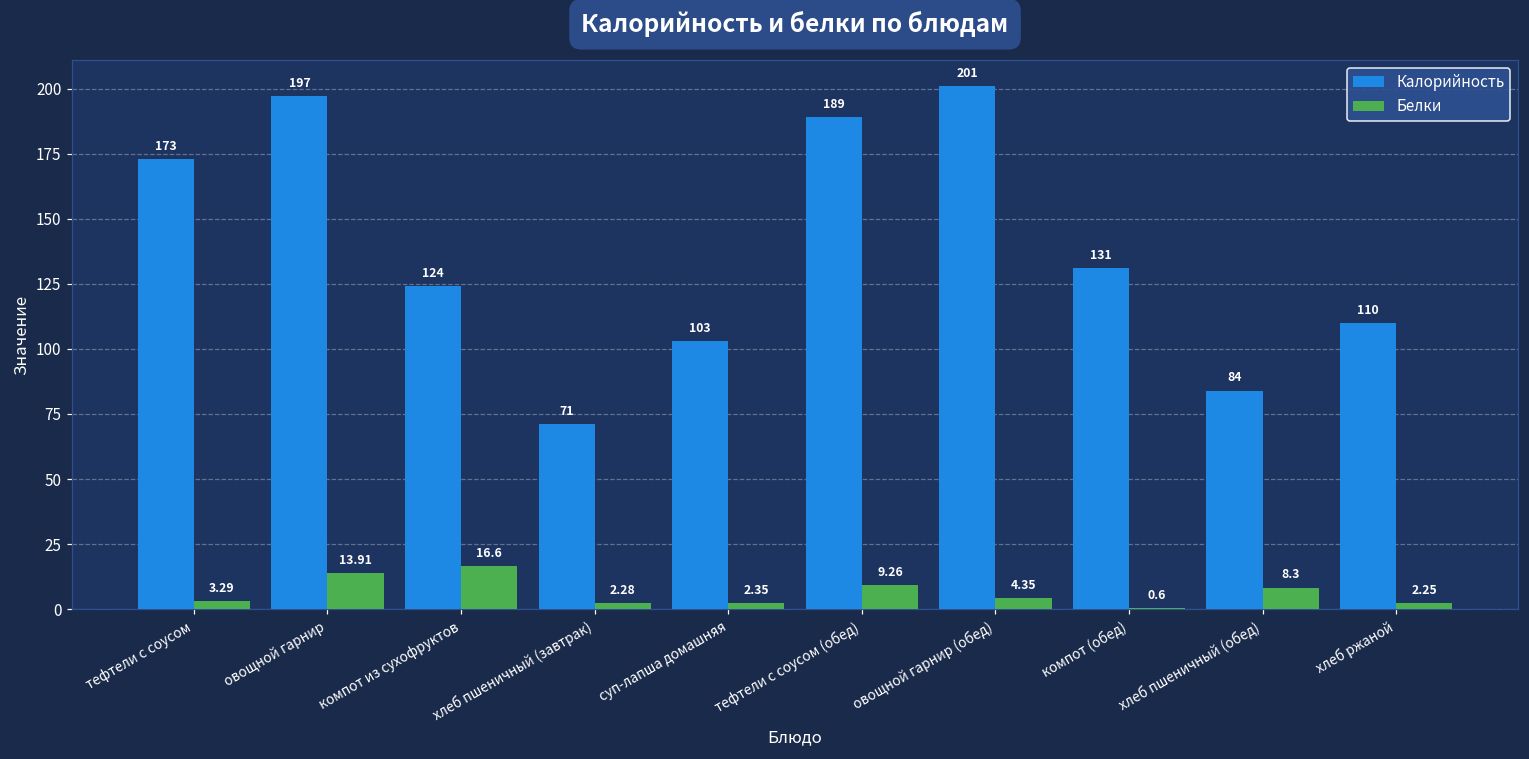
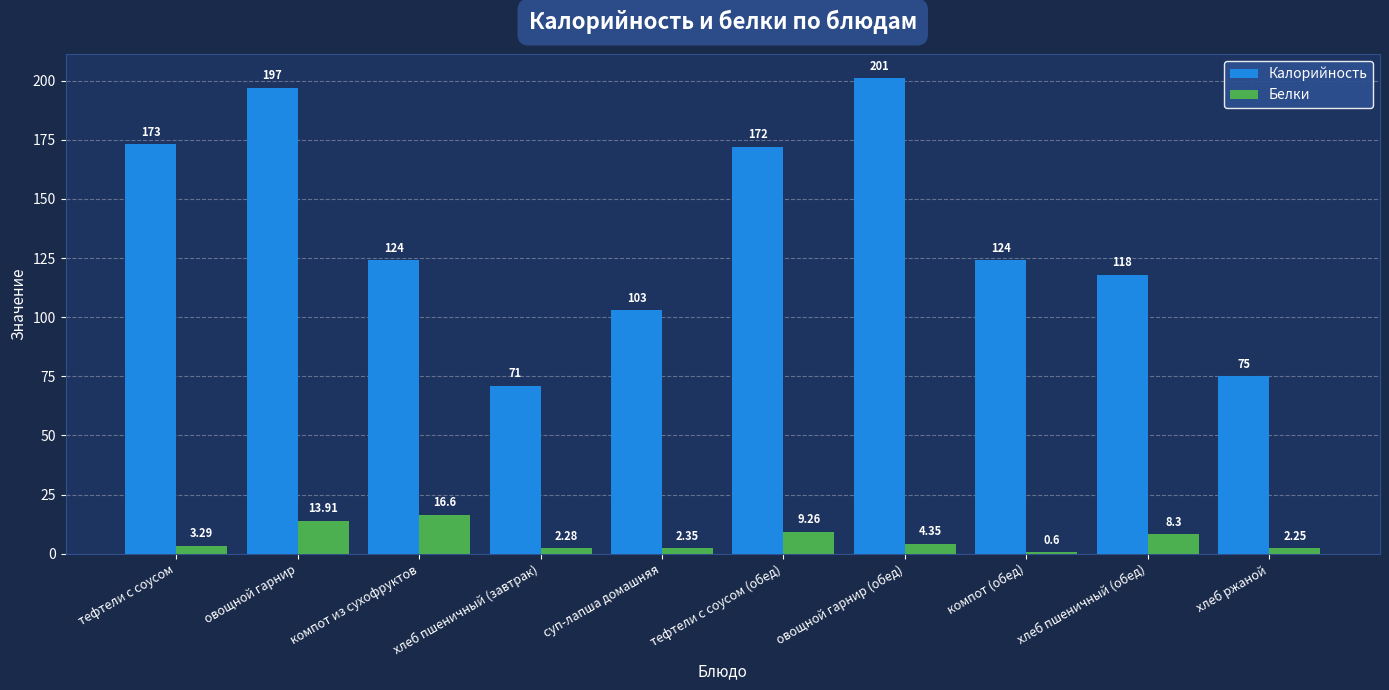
Калорийность, тефтели с соусом (обед): 189 -> 172
Калорийность, компот (обед): 131 -> 124
Калорийность, хлеб пшеничный (обед): 84 -> 118
Калорийность, хлеб ржаной: 110 -> 75
